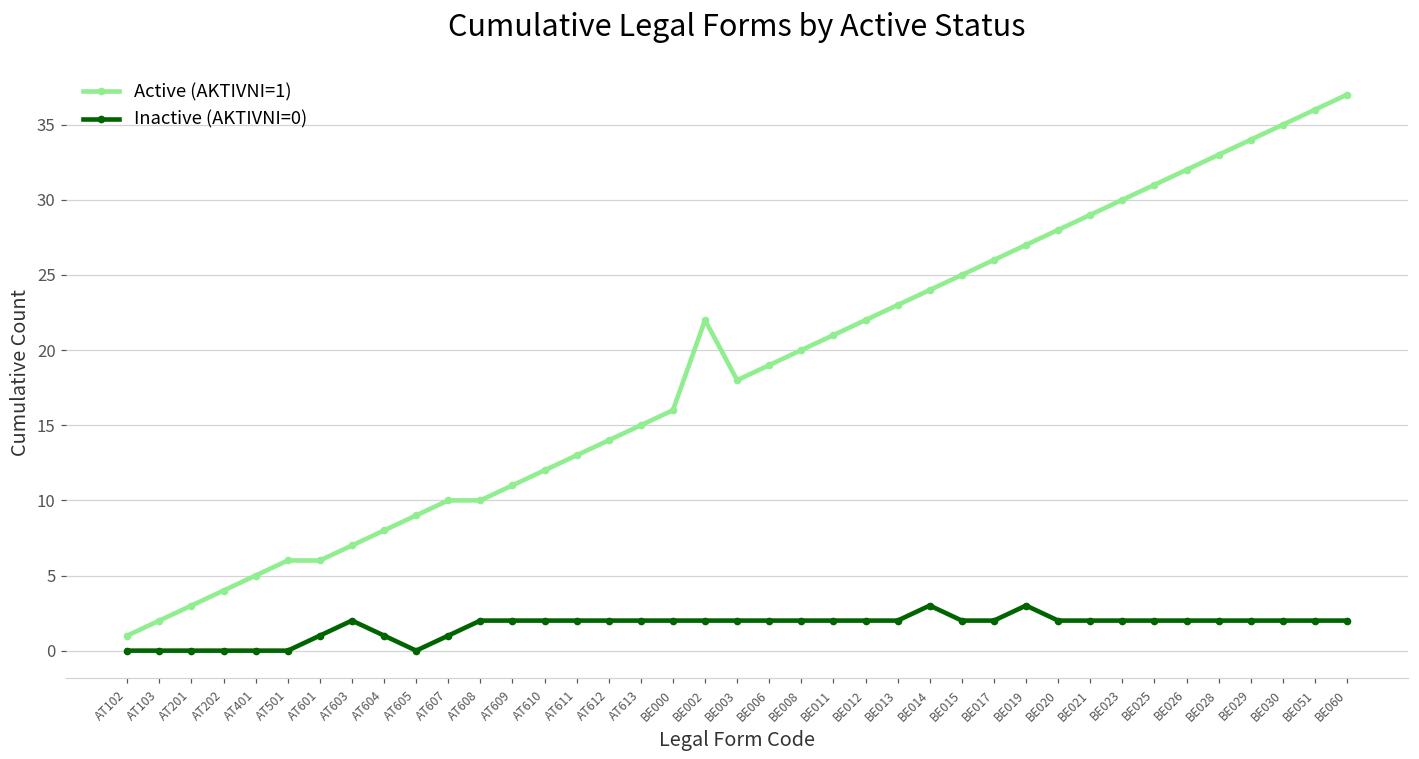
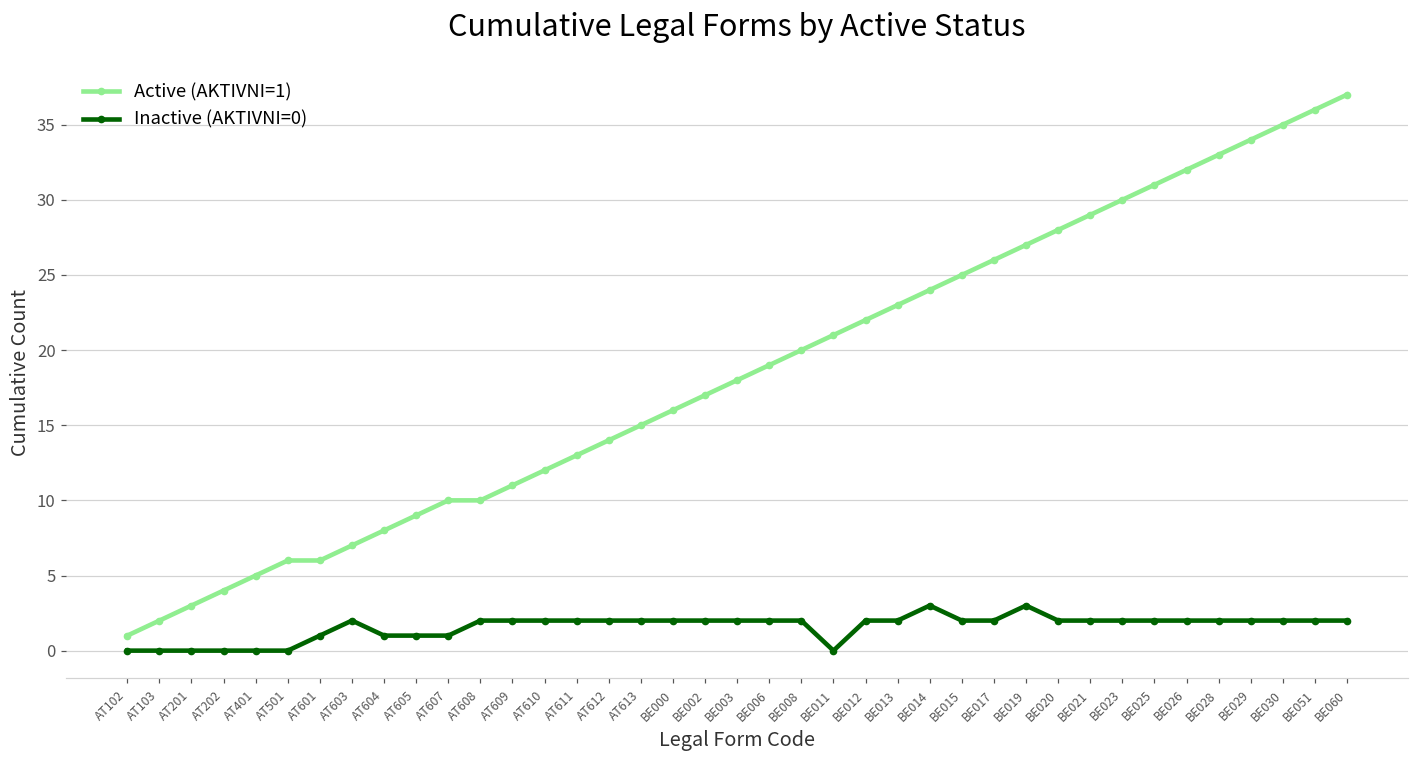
Inactive (AKTIVNI=0), AT605: 0 -> 1
Active (AKTIVNI=1), BE002: 22 -> 17
Inactive (AKTIVNI=0), BE011: 2 -> 0
